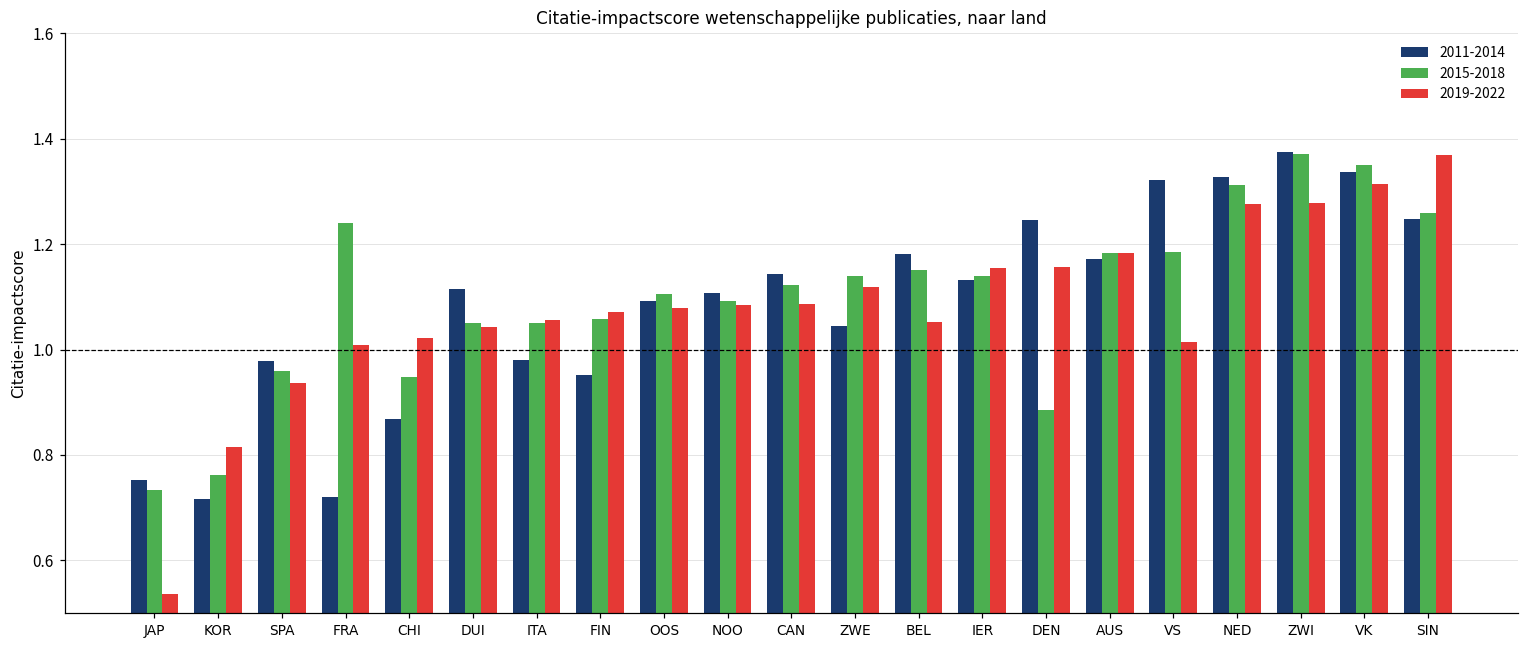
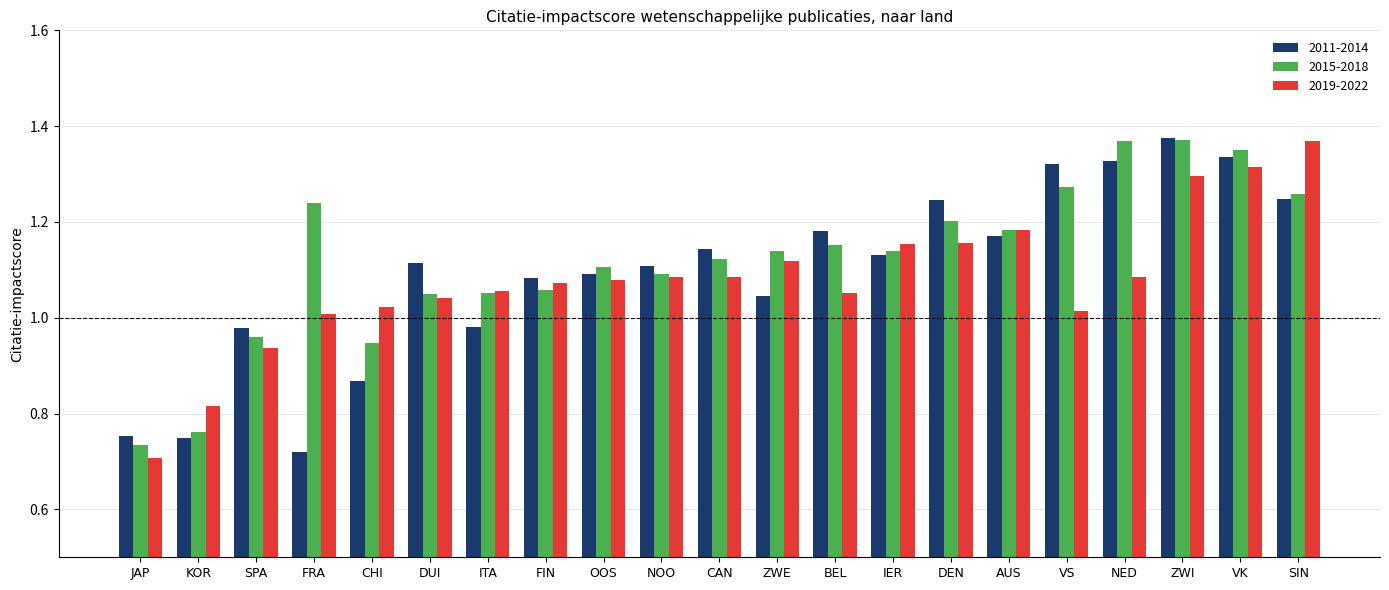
2019-2022, JAP: 0.54 -> 0.71
2011-2014, KOR: 0.72 -> 0.75
2011-2014, FIN: 0.95 -> 1.08
2015-2018, DEN: 0.89 -> 1.20
2015-2018, VS: 1.19 -> 1.27
2015-2018, NED: 1.31 -> 1.37
2019-2022, NED: 1.28 -> 1.09
2019-2022, ZWI: 1.28 -> 1.30
